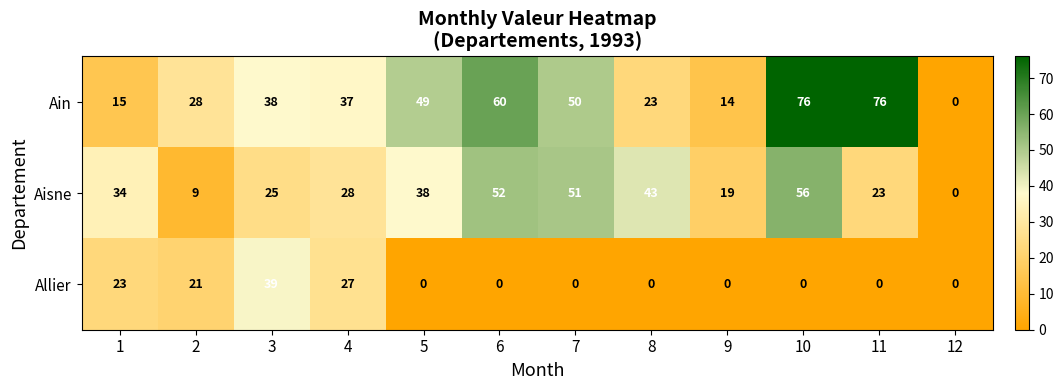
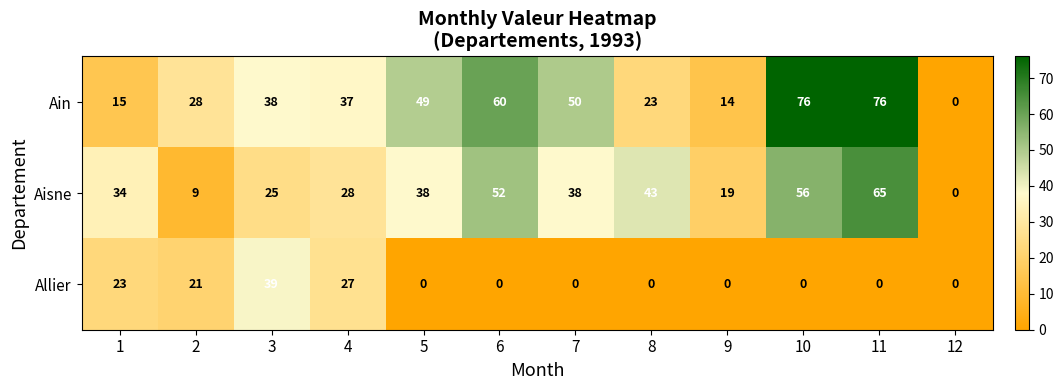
Aisne, 7: 51 -> 38
Aisne, 11: 23 -> 65
